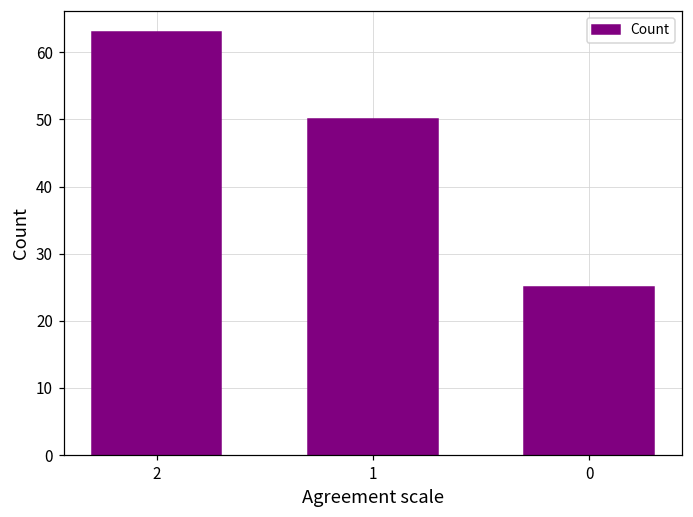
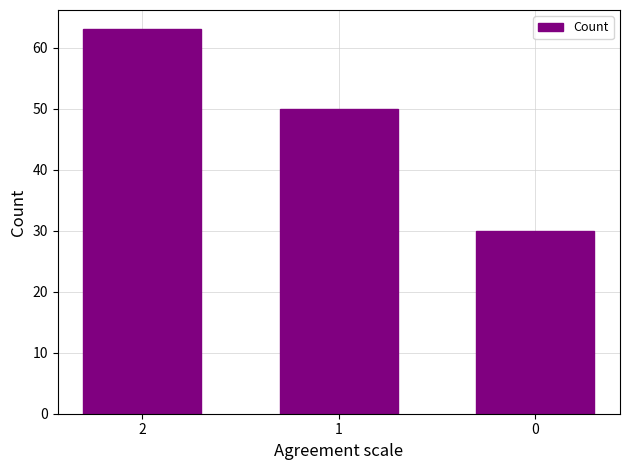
0: 25 -> 30
